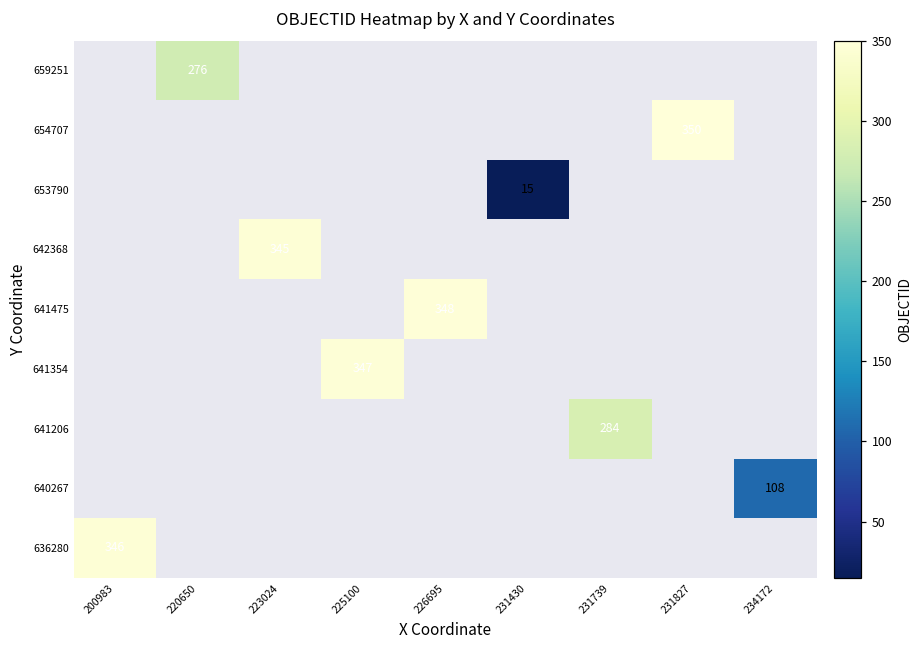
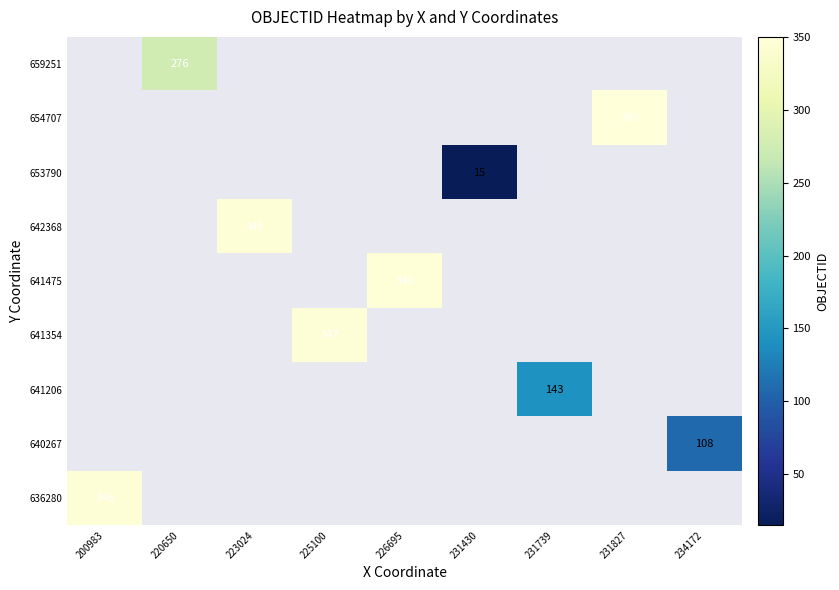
641206, 231739: 284 -> 143
